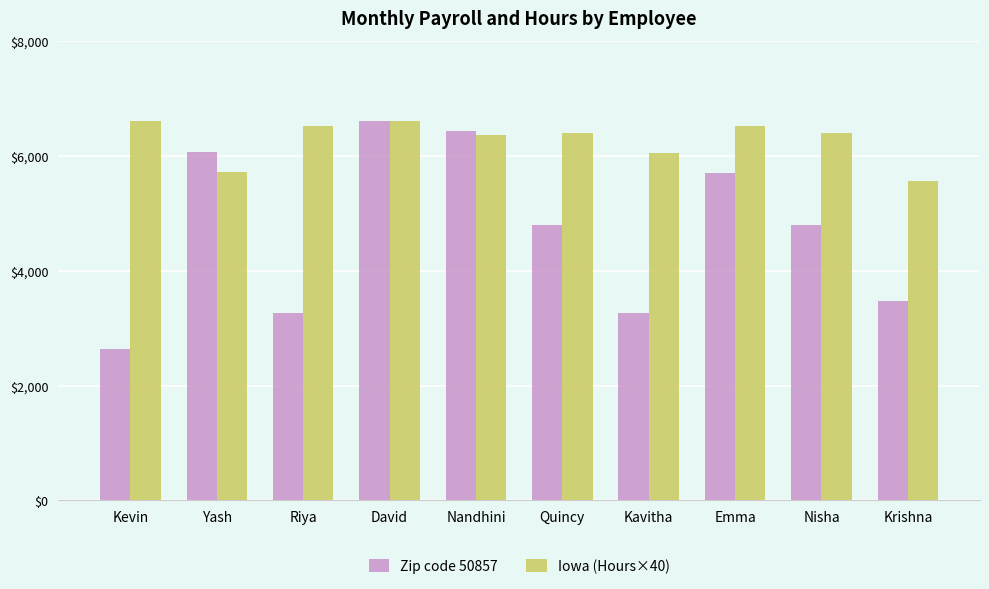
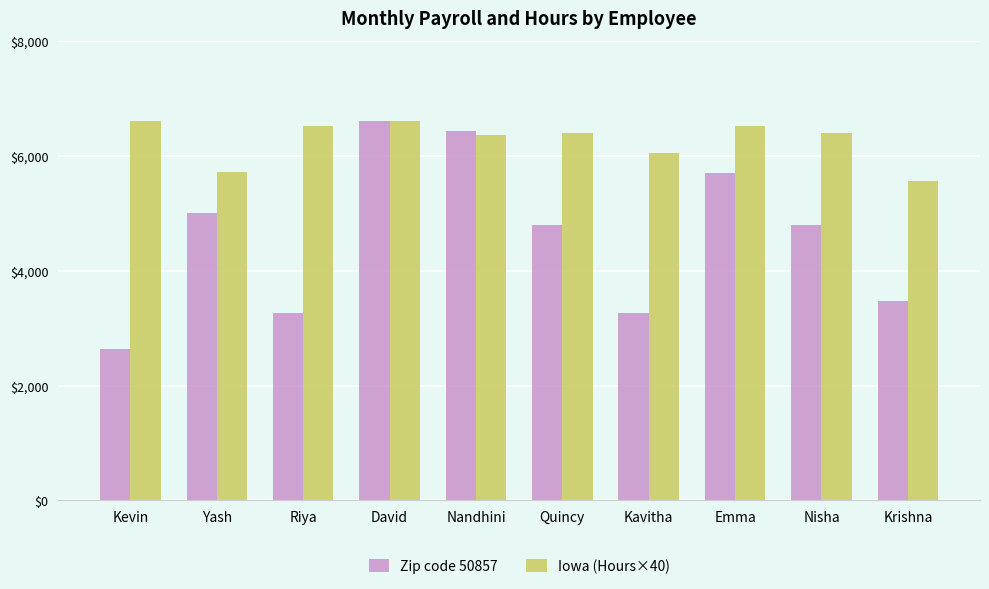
Zip code 50857, Yash: $6,100 -> $5,000
